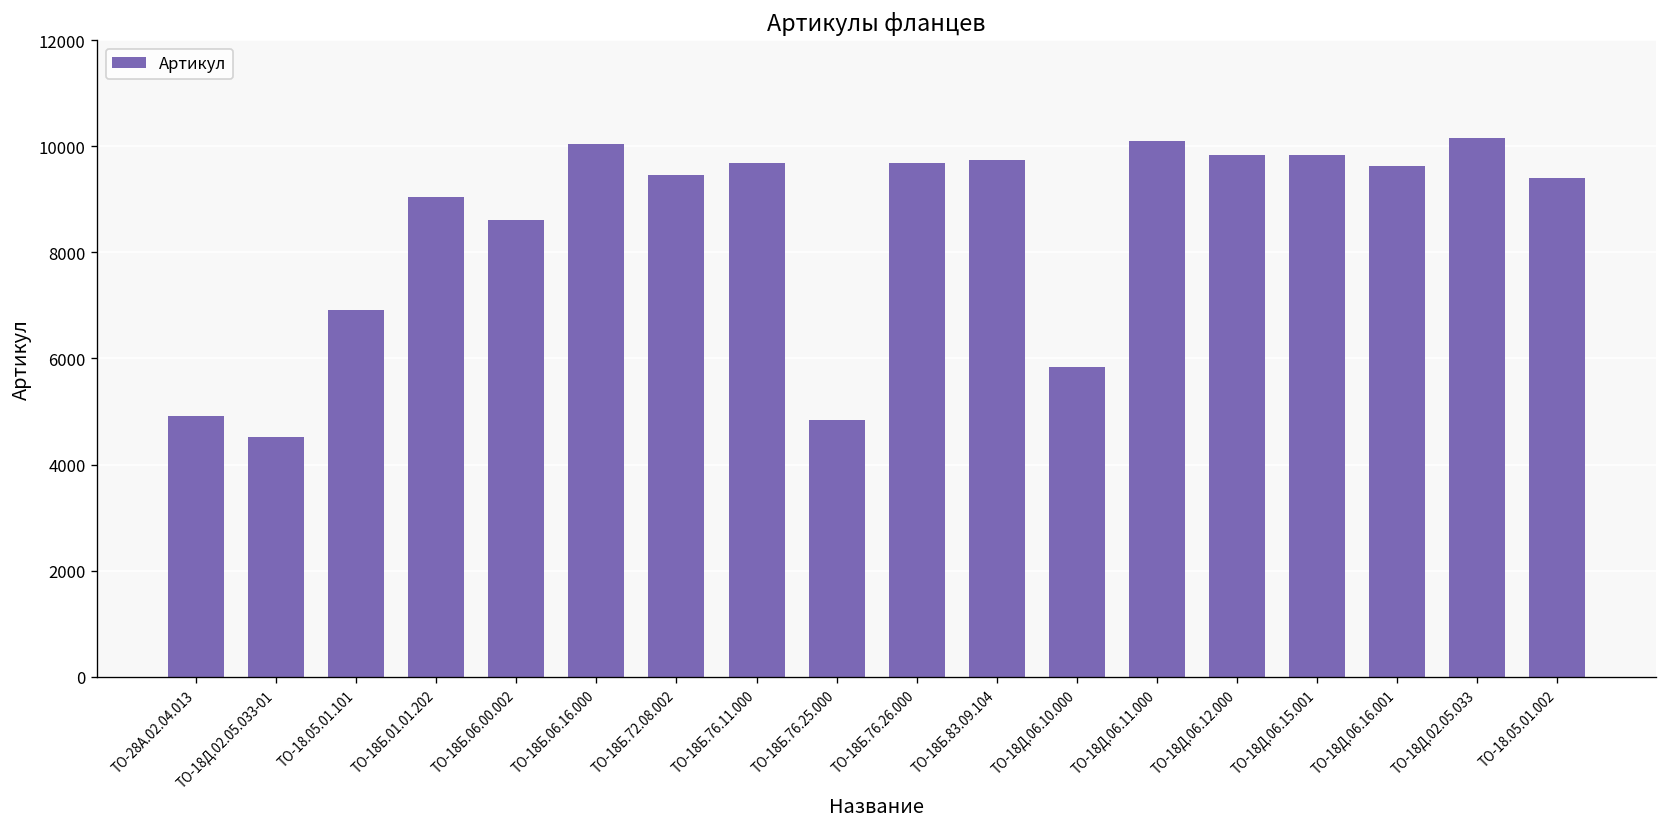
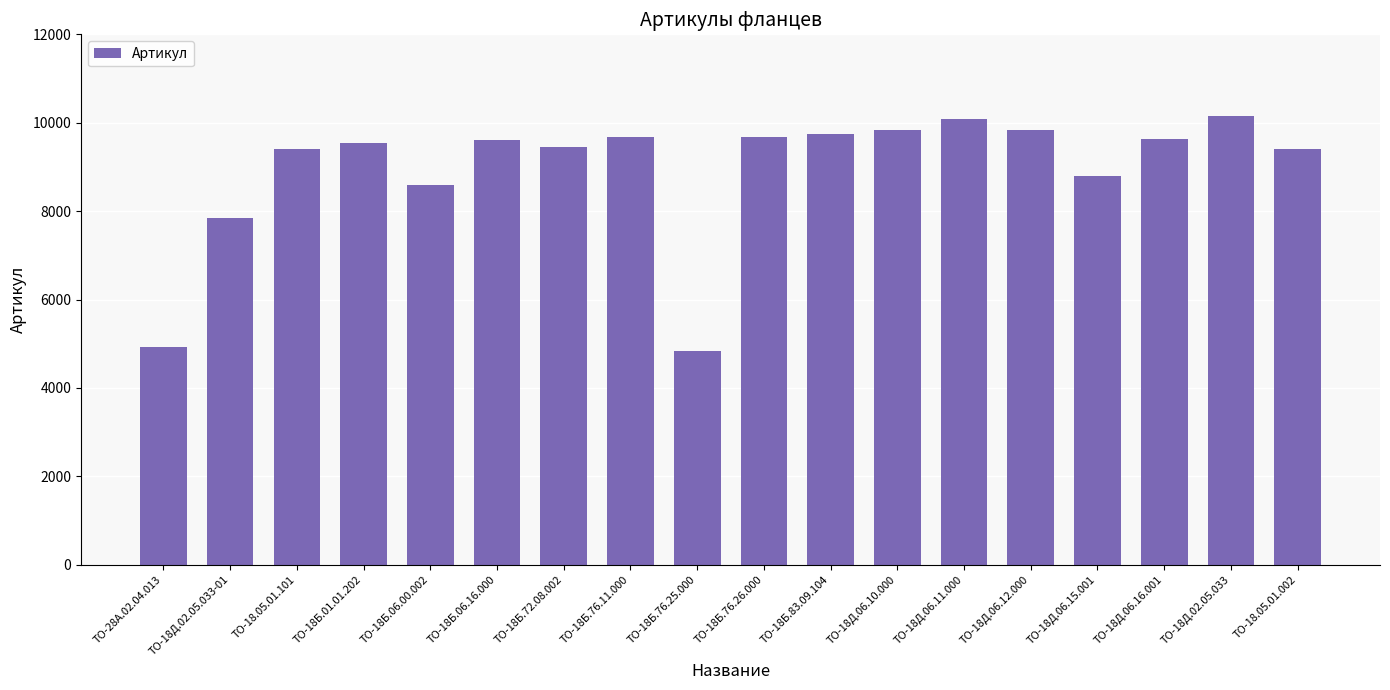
ТО-18Д.02.05.033-01: 4500 -> 7800
ТО-18.05.01.101: 6900 -> 9400
ТО-18Б.01.01.202: 9000 -> 9600
ТО-18Б.06.16.000: 10000 -> 9600
ТО-18Д.06.10.000: 5800 -> 9800
ТО-18Д.06.15.001: 9800 -> 8800
